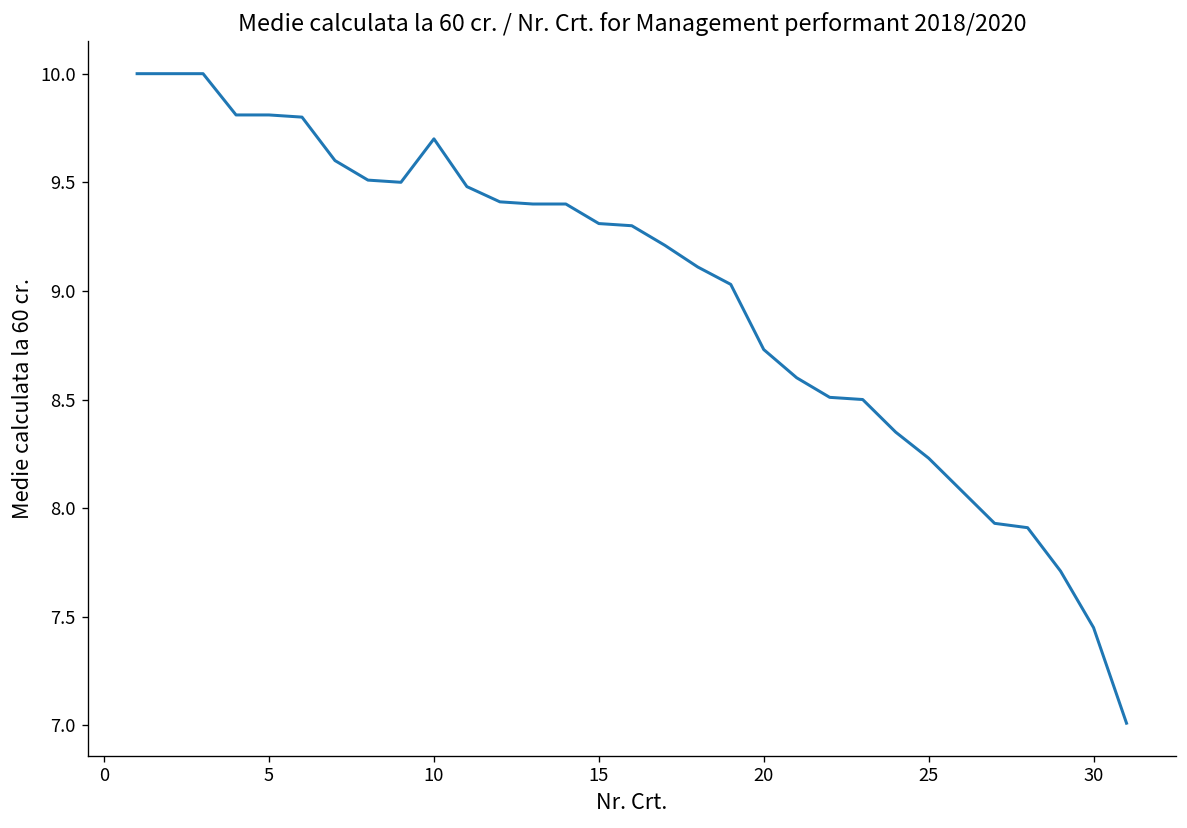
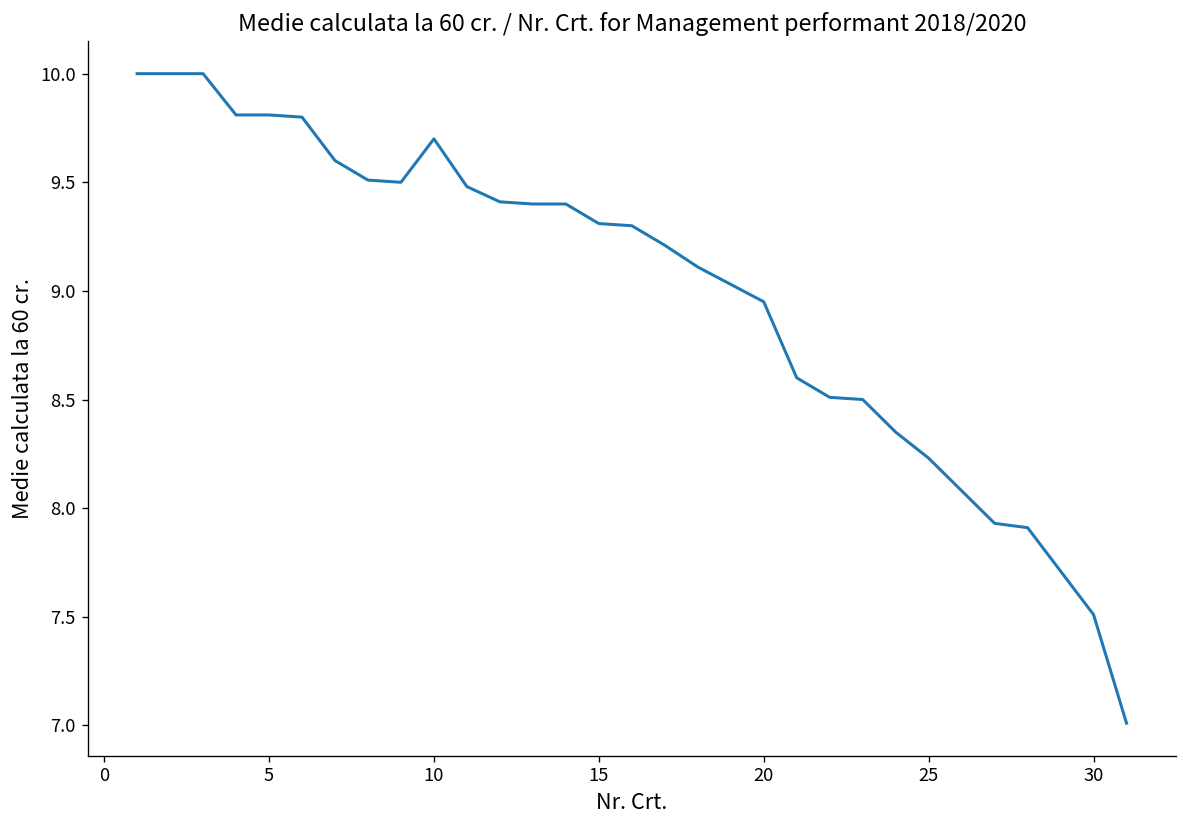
20: 8.73 -> 8.95
30: 7.45 -> 7.51
